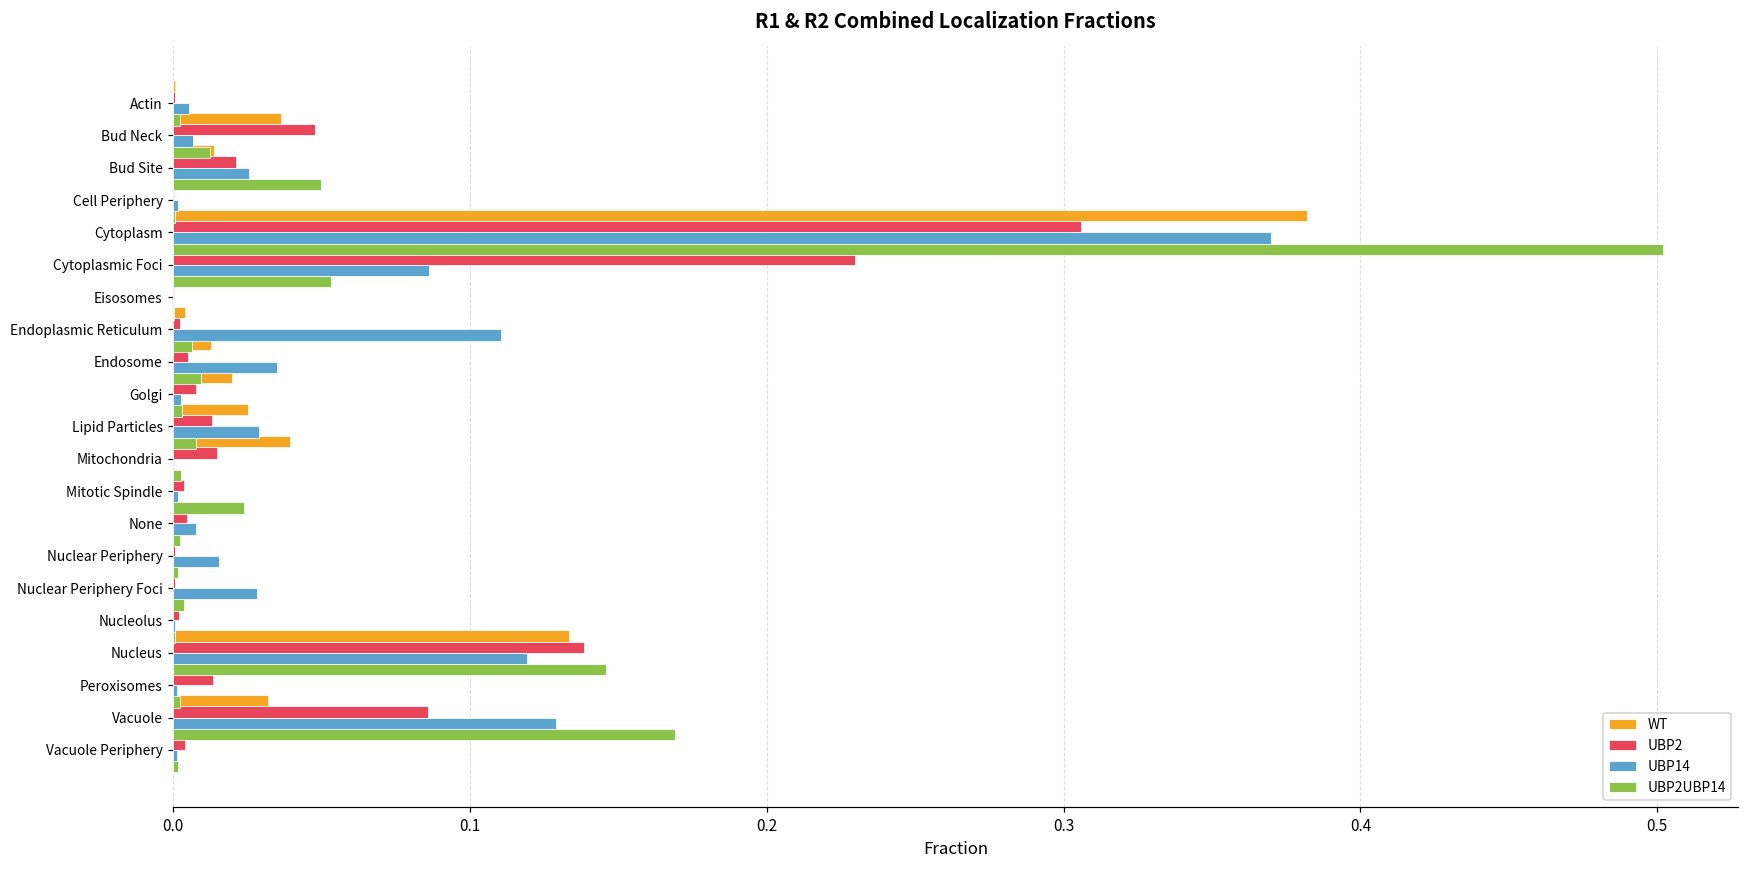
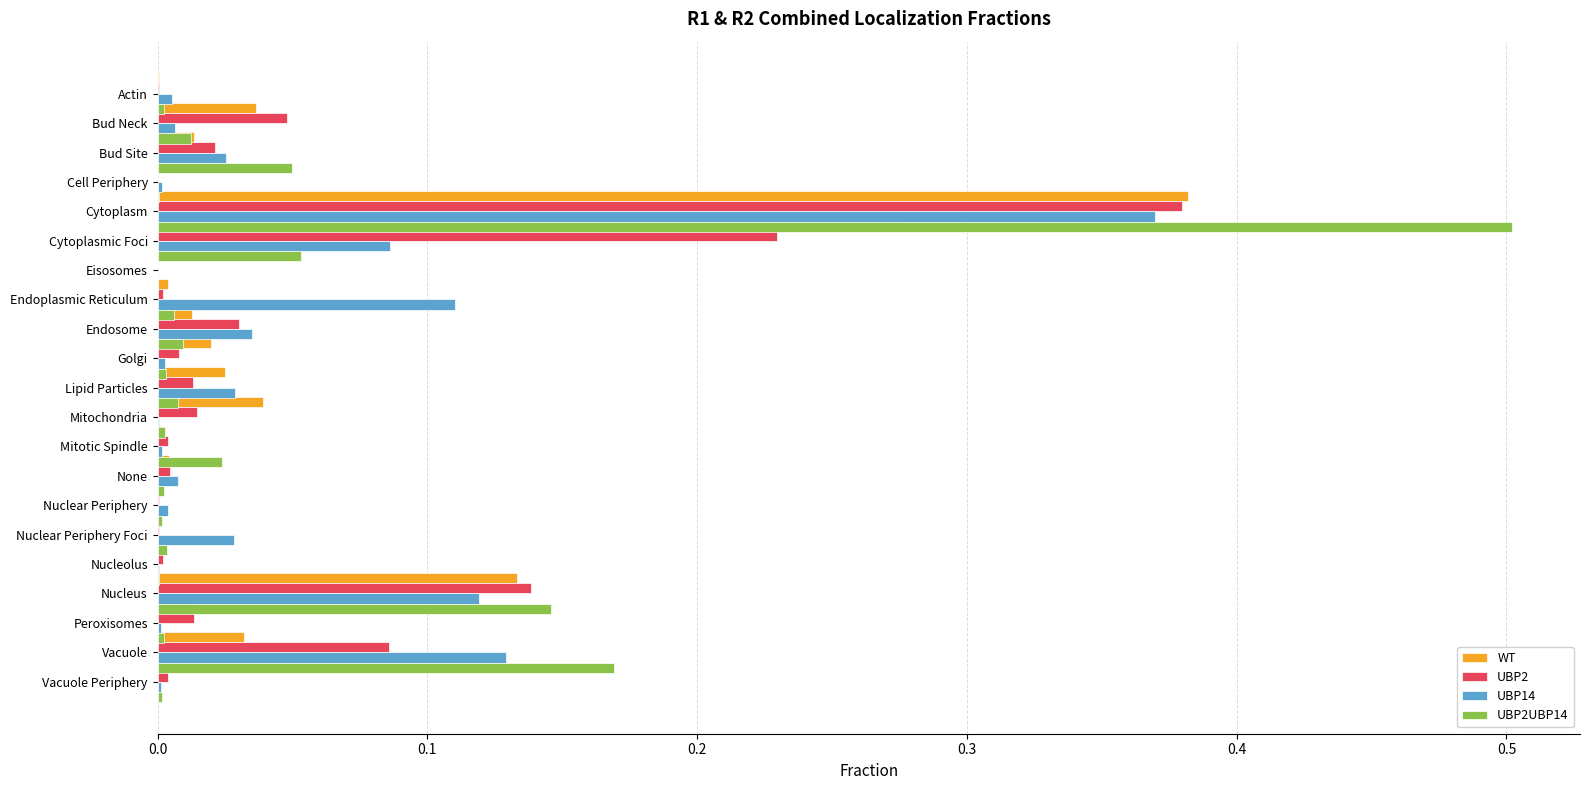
UBP2, Cytoplasm: 0.306 -> 0.380
UBP2, Endosome: 0.005 -> 0.030
UBP14, Nuclear Periphery: 0.015 -> 0.004
